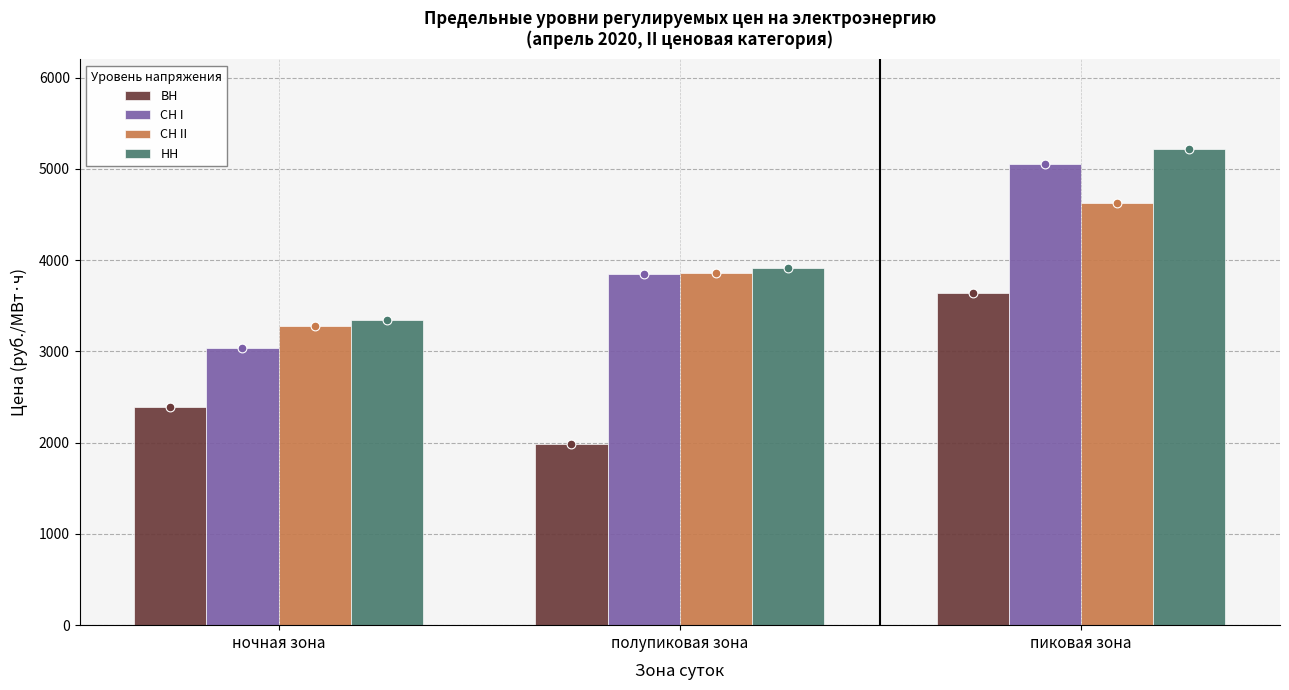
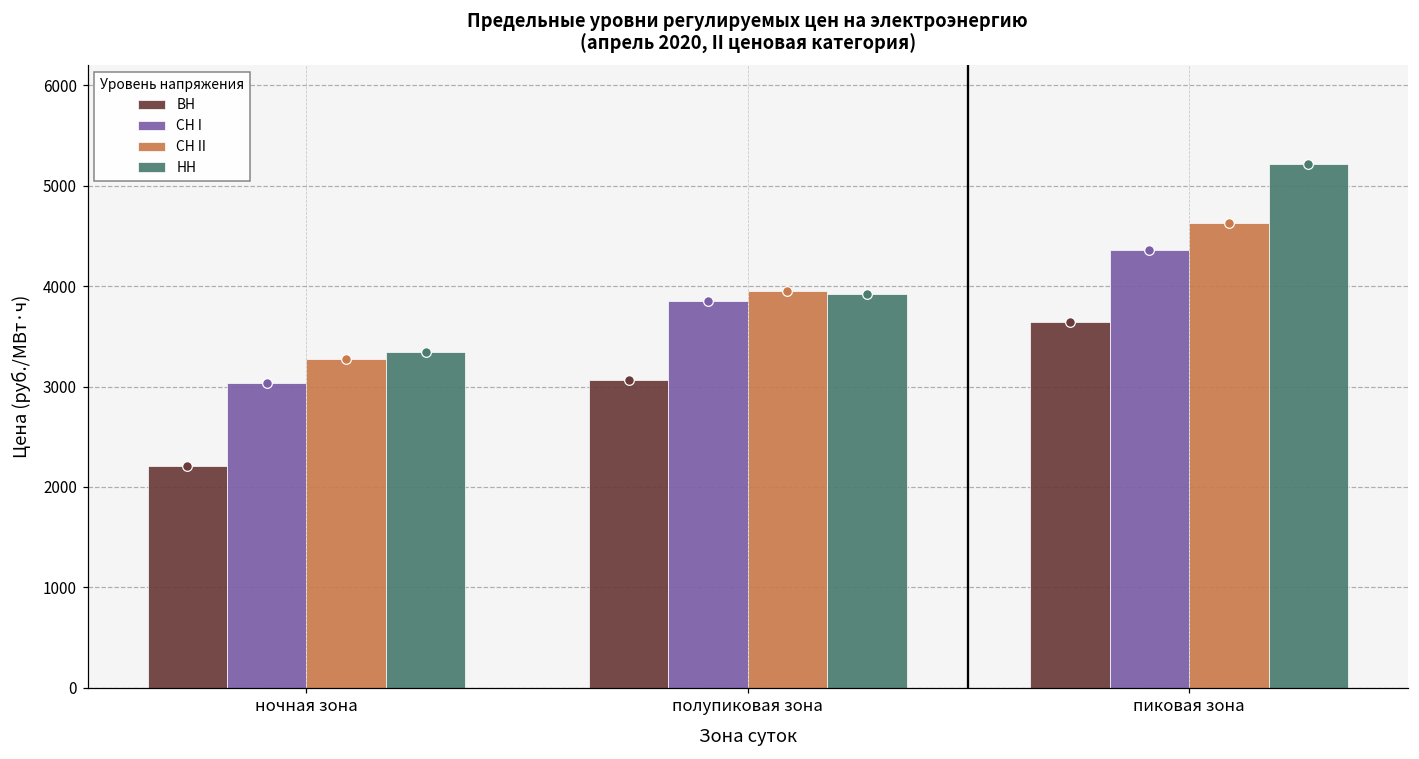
ВН, ночная зона: 2400 -> 2200
ВН, полупиковая зона: 2000 -> 3100
СН II, полупиковая зона: 3860 -> 3950
СН I, пиковая зона: 5100 -> 4400
